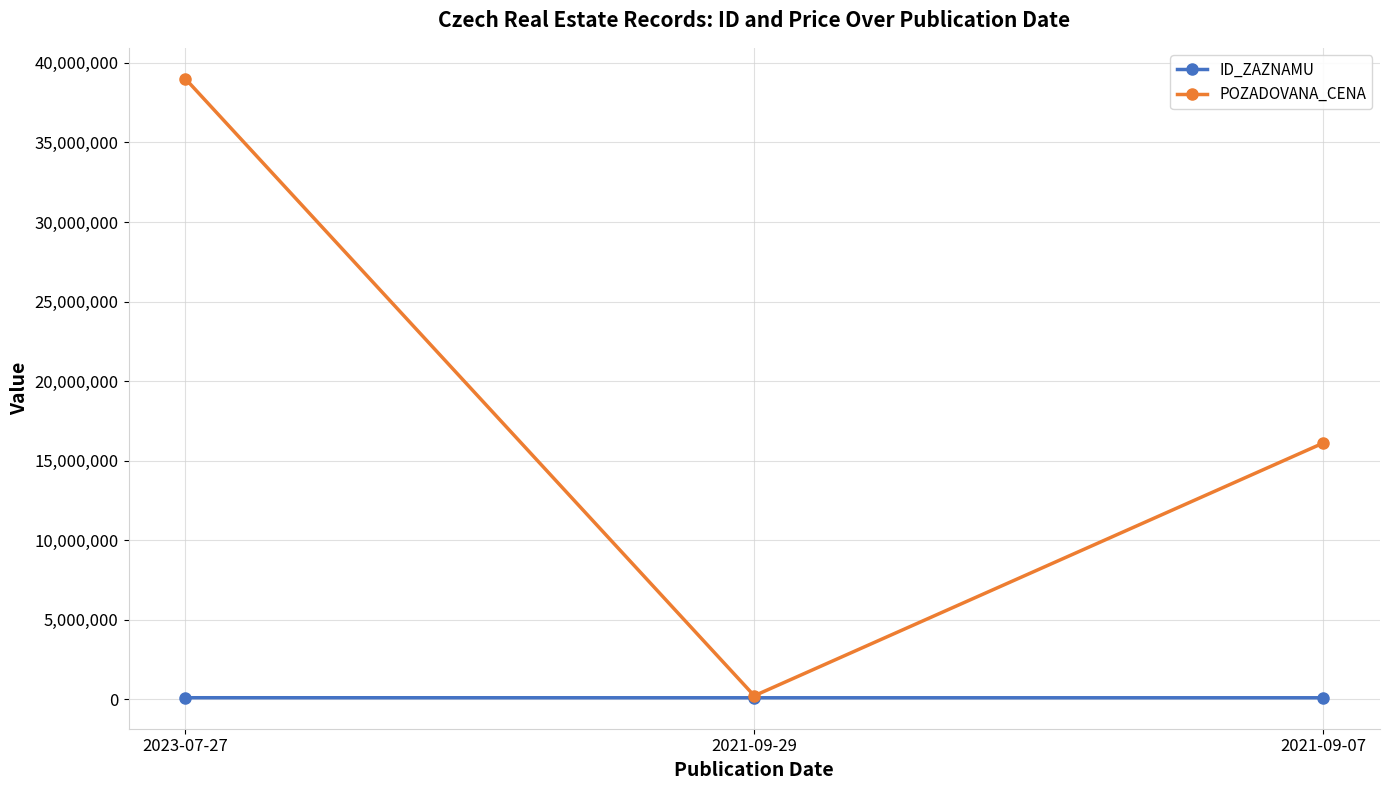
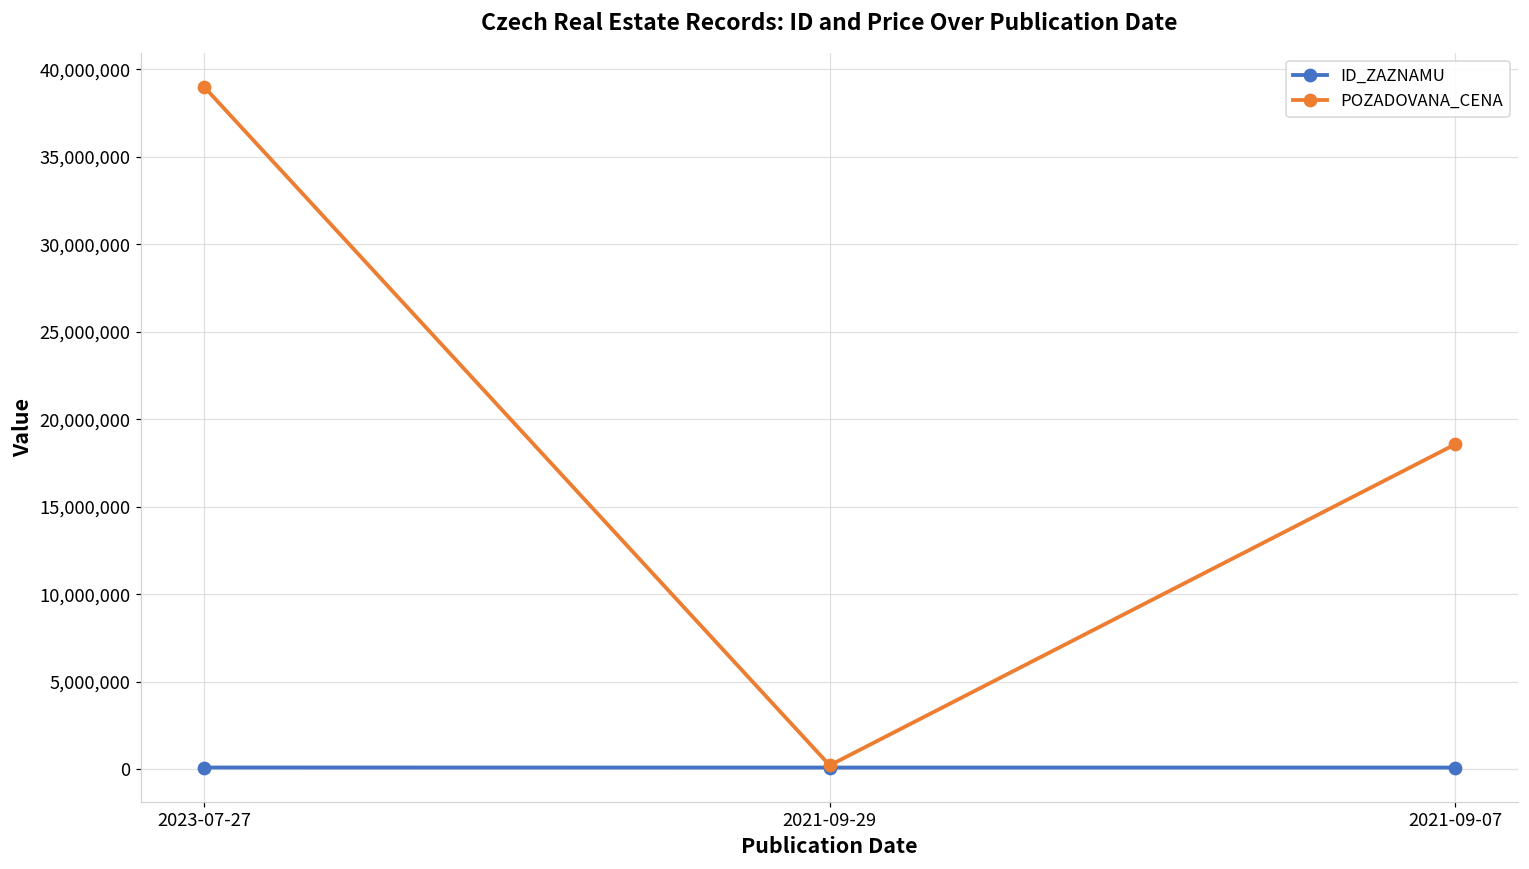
POZADOVANA_CENA, 2021-09-07: 16,100,000 -> 18,600,000
